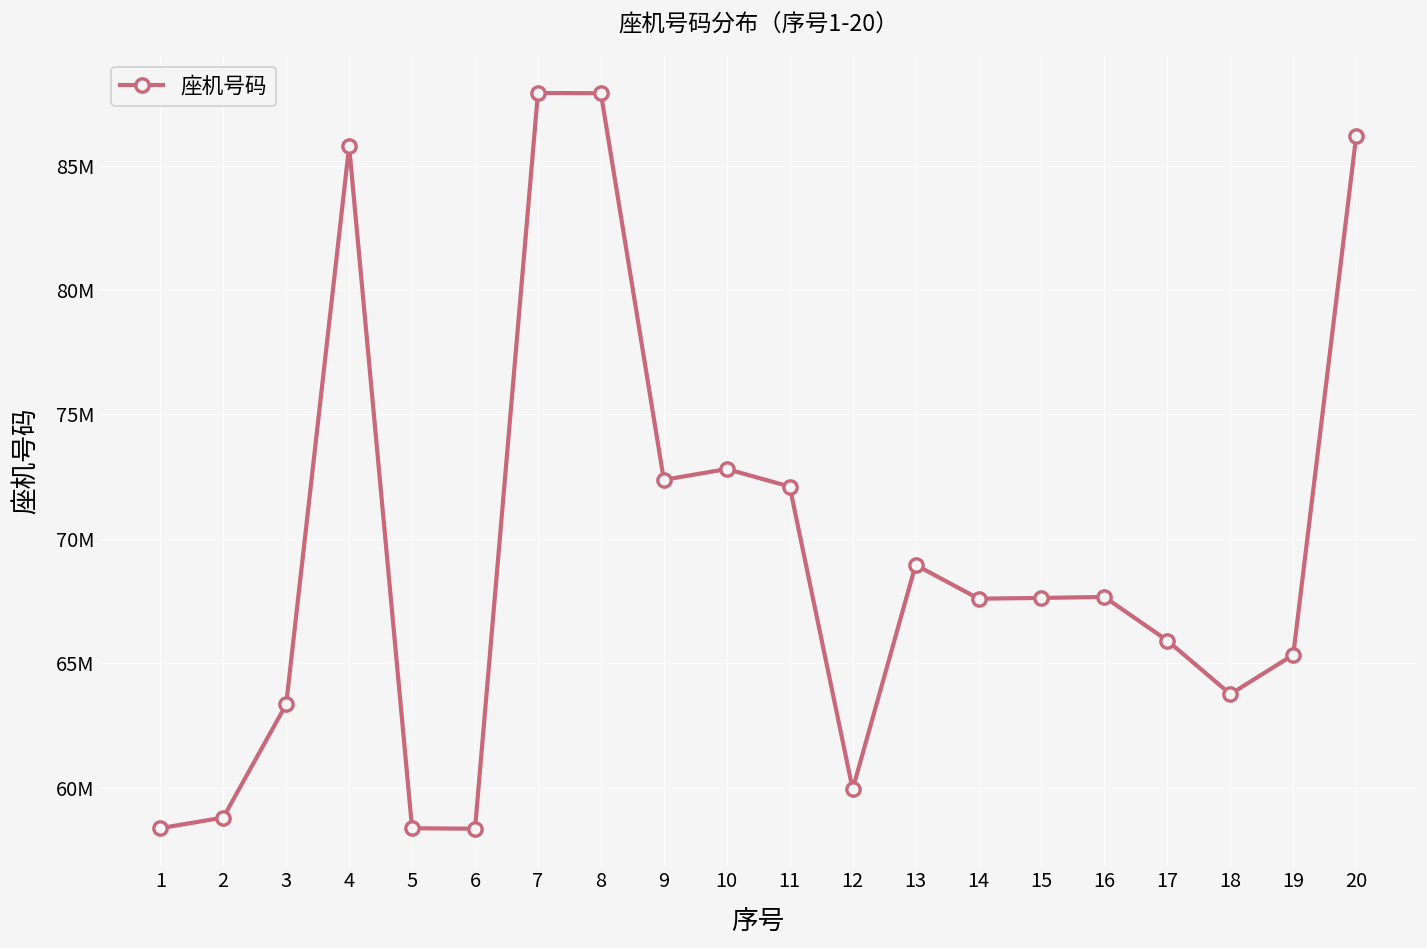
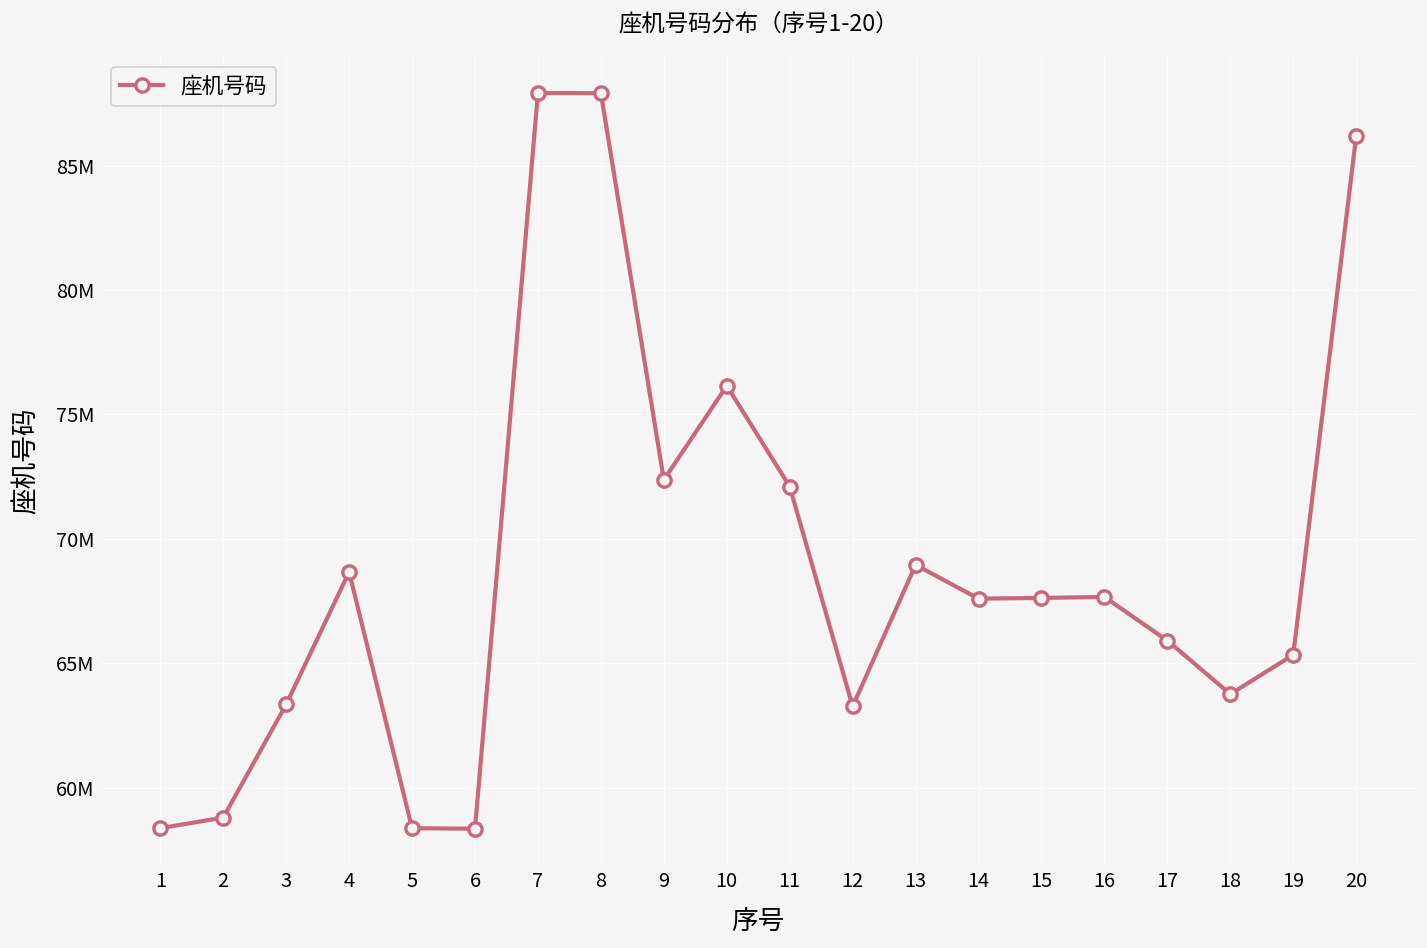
4: 85800000 -> 68700000
10: 72800000 -> 76200000
12: 59900000 -> 63300000
